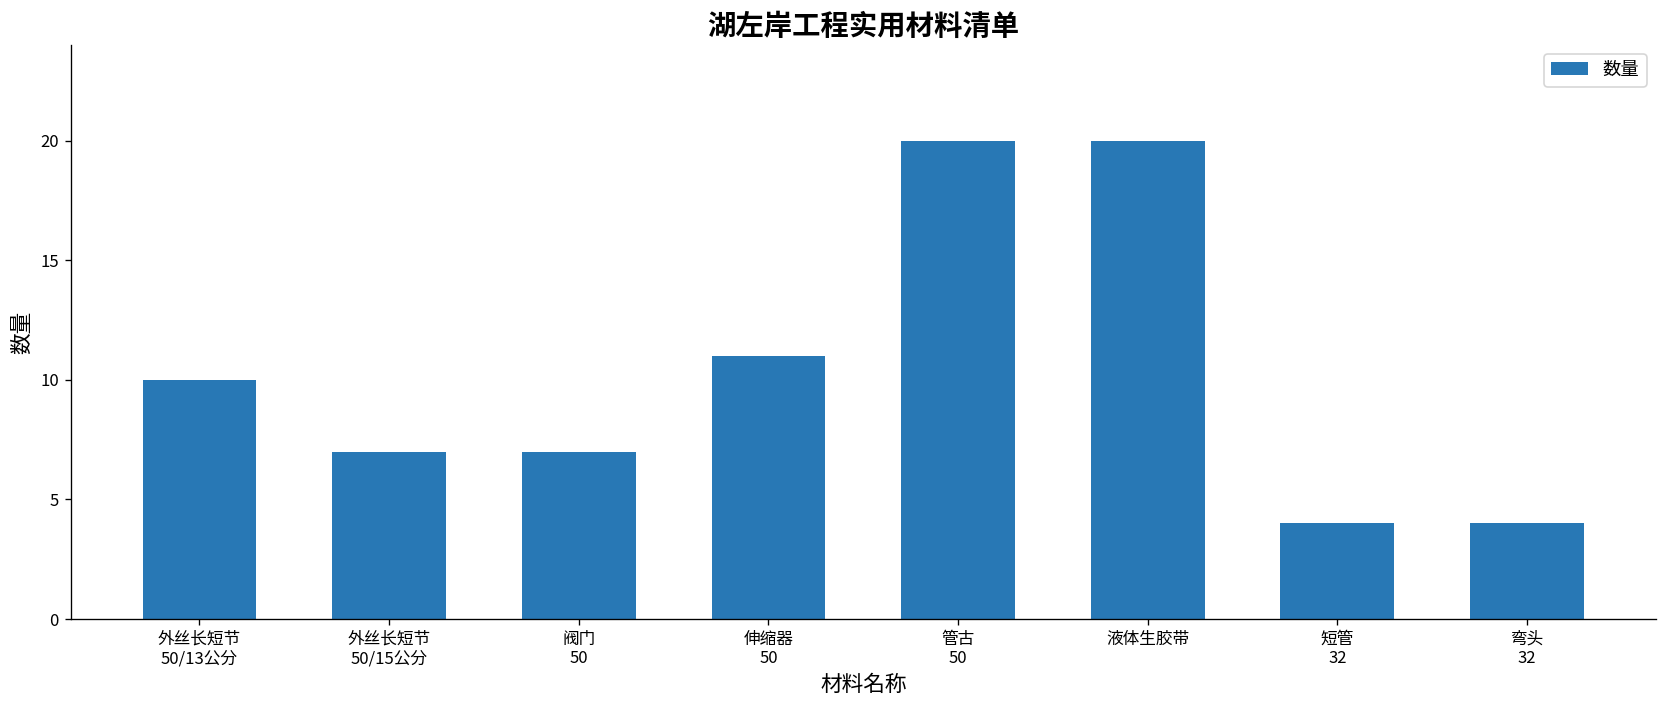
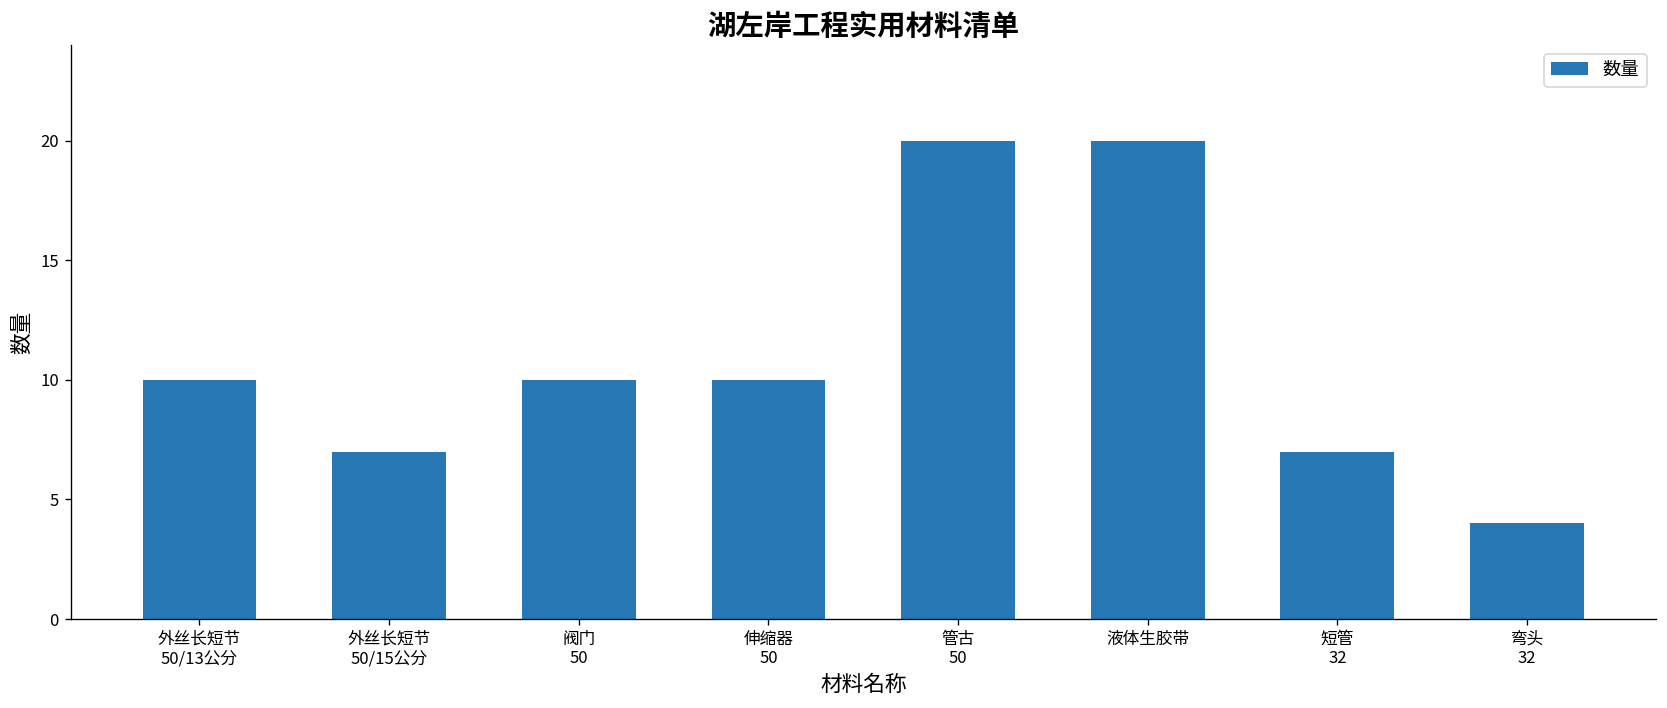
阀门 50: 7 -> 10
伸缩器 50: 11 -> 10
短管 32: 4 -> 7
